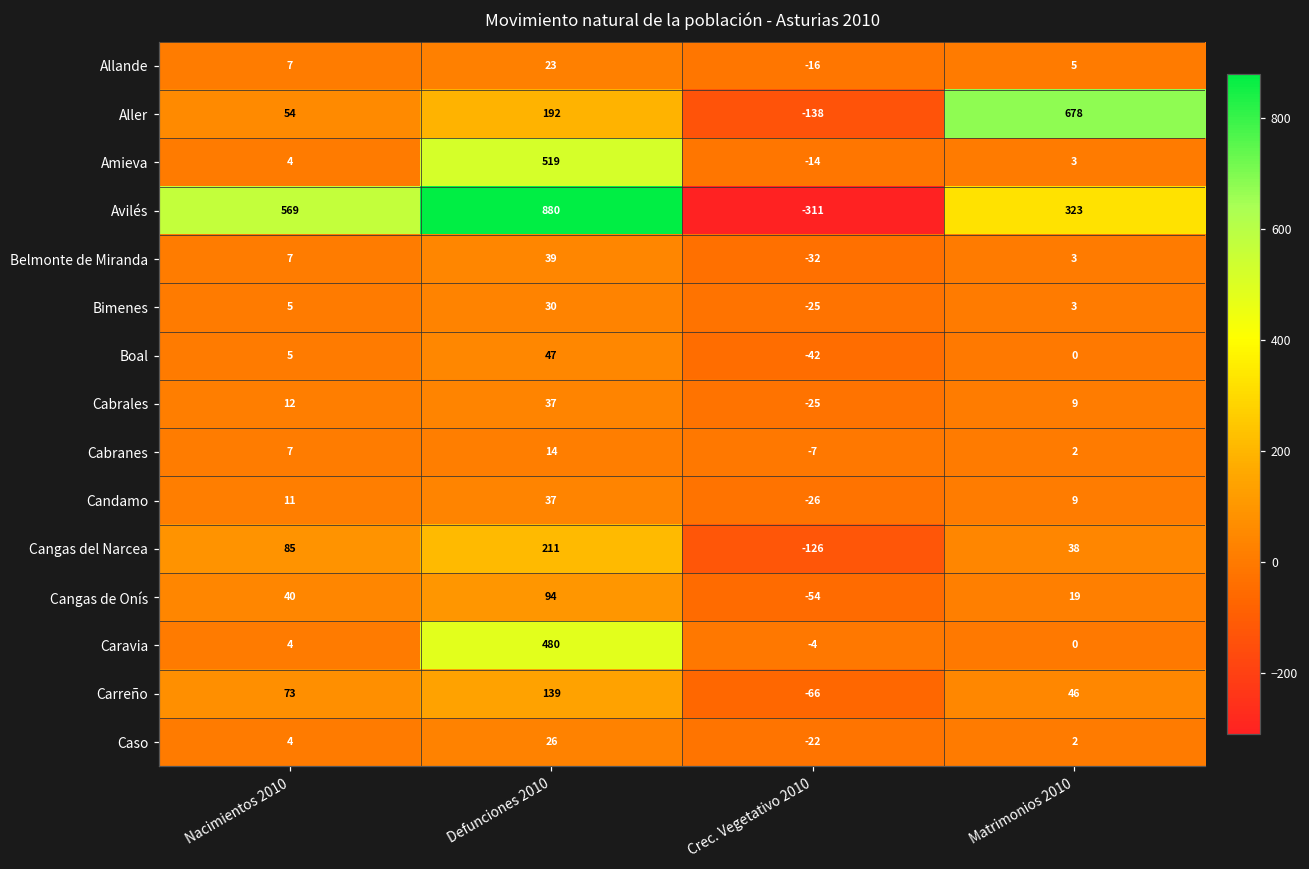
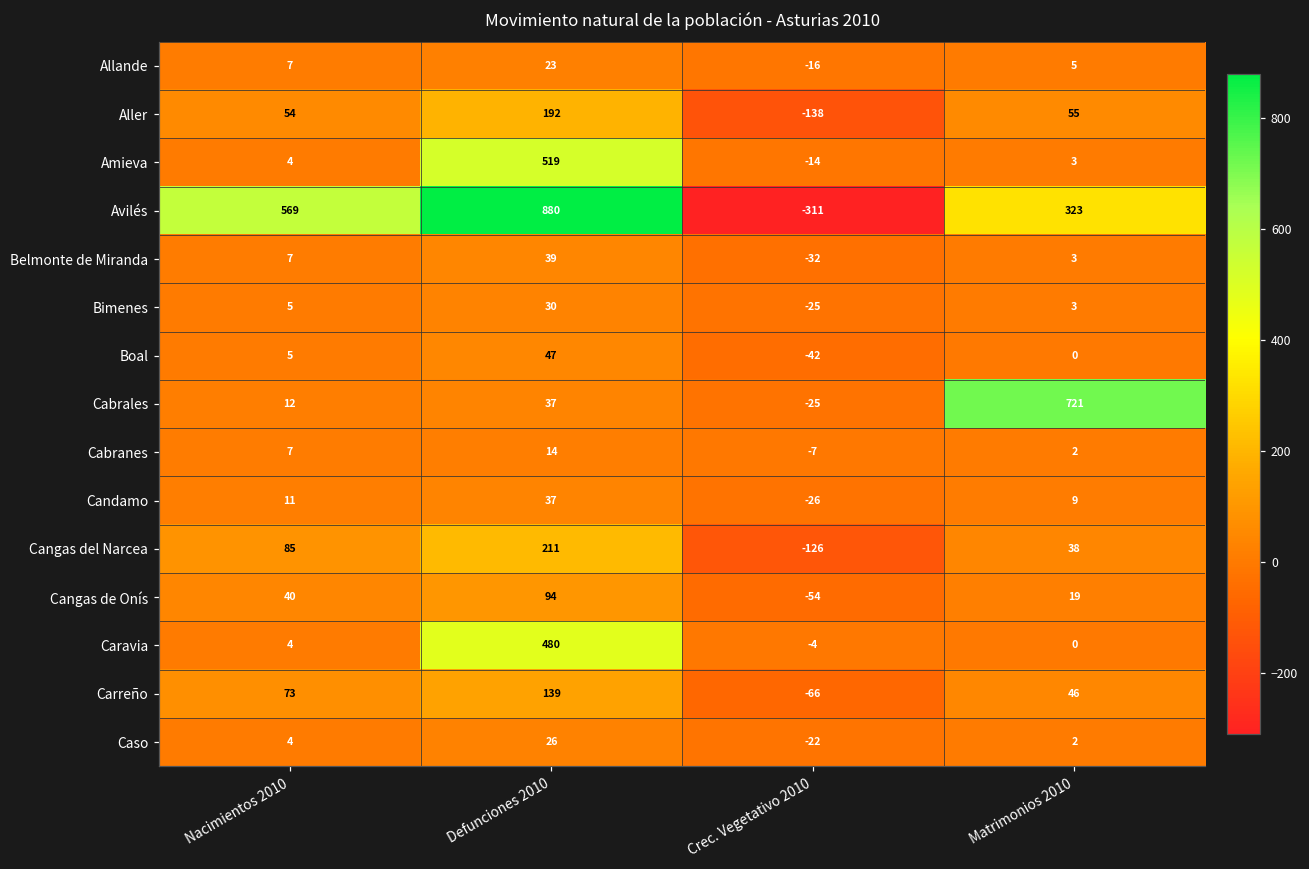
Aller, Matrimonios 2010: 678 -> 55
Cabrales, Matrimonios 2010: 9 -> 721
